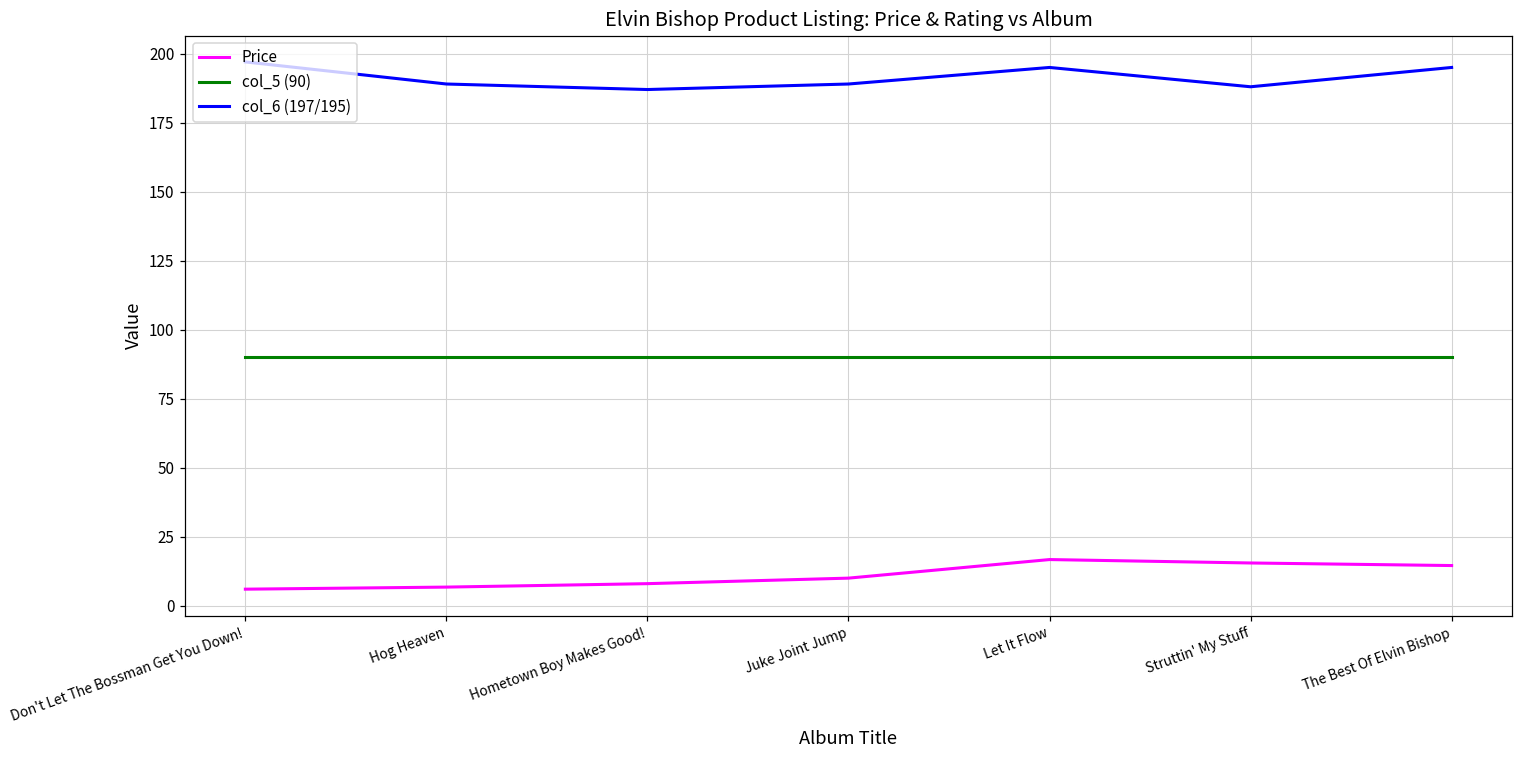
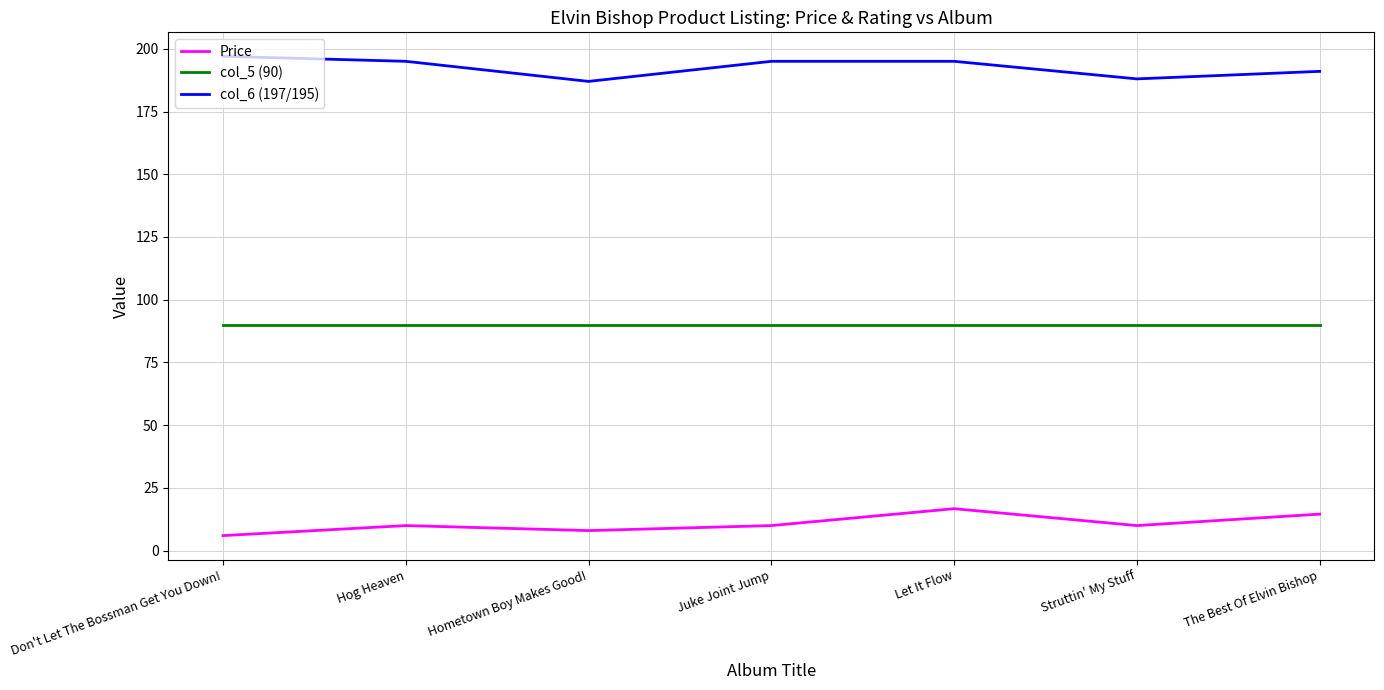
Price, Hog Heaven: 7 -> 10
col_6 (197/195), Hog Heaven: 189 -> 195
col_6 (197/195), Juke Joint Jump: 189 -> 195
Price, Struttin' My Stuff: 15 -> 10
col_6 (197/195), The Best Of Elvin Bishop: 195 -> 191
